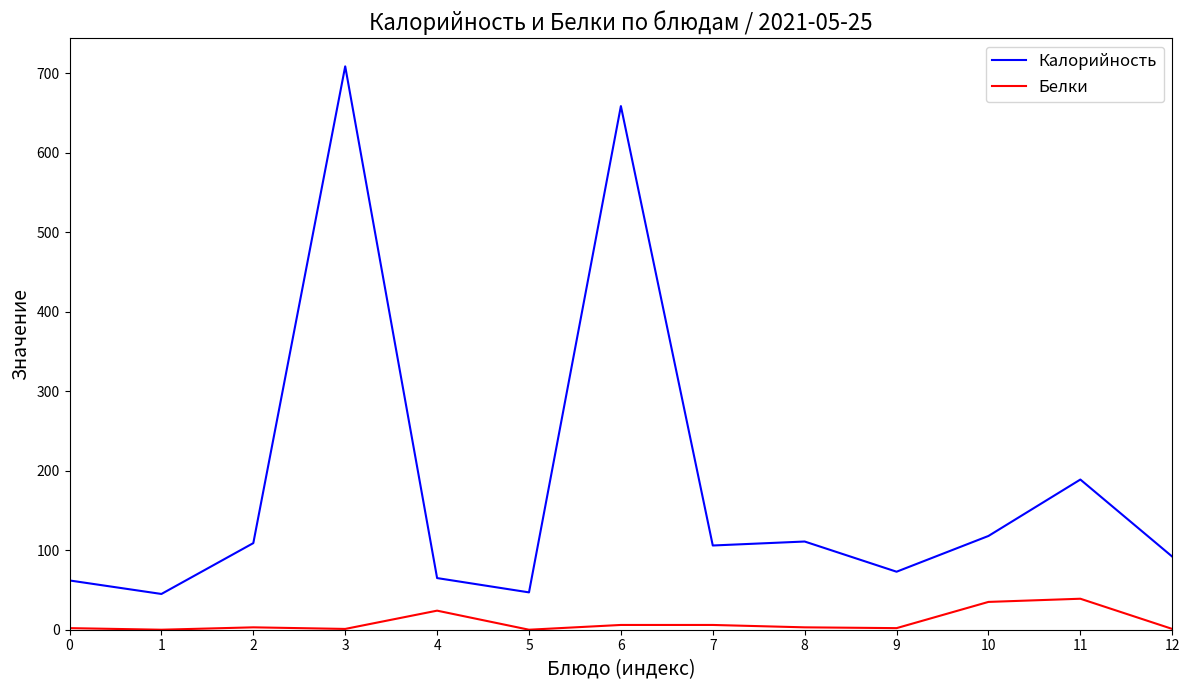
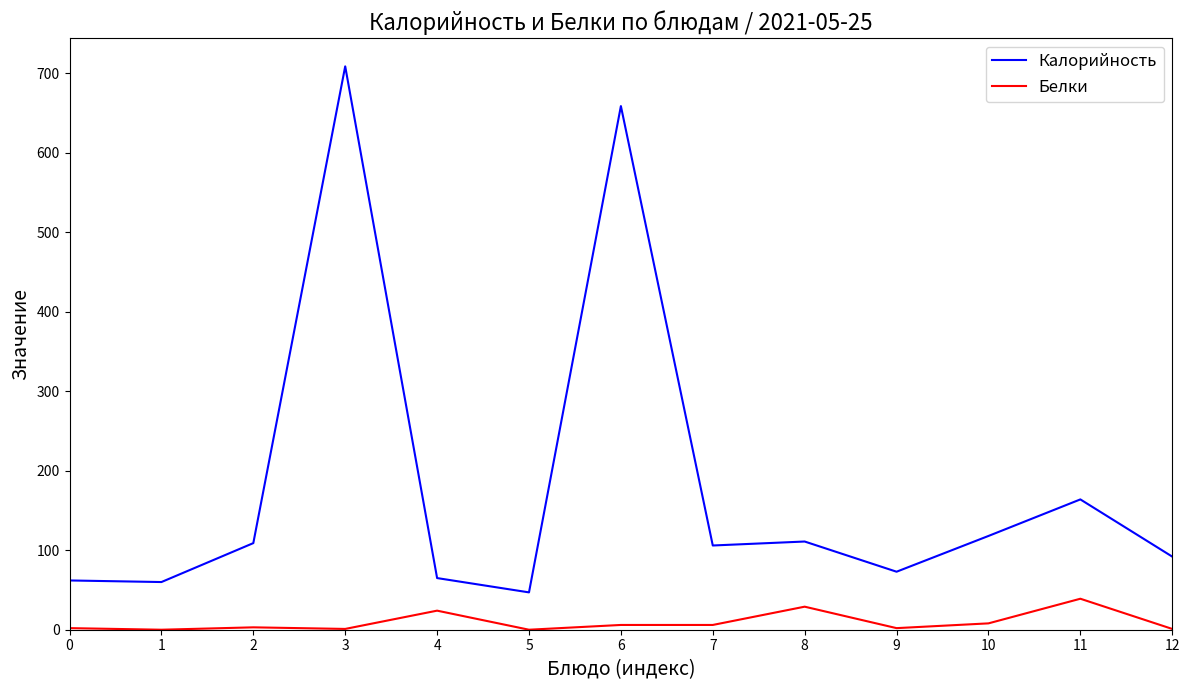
Калорийность, 1: 50 -> 60
Белки, 8: 0 -> 30
Белки, 10: 40 -> 10
Калорийность, 11: 190 -> 160
